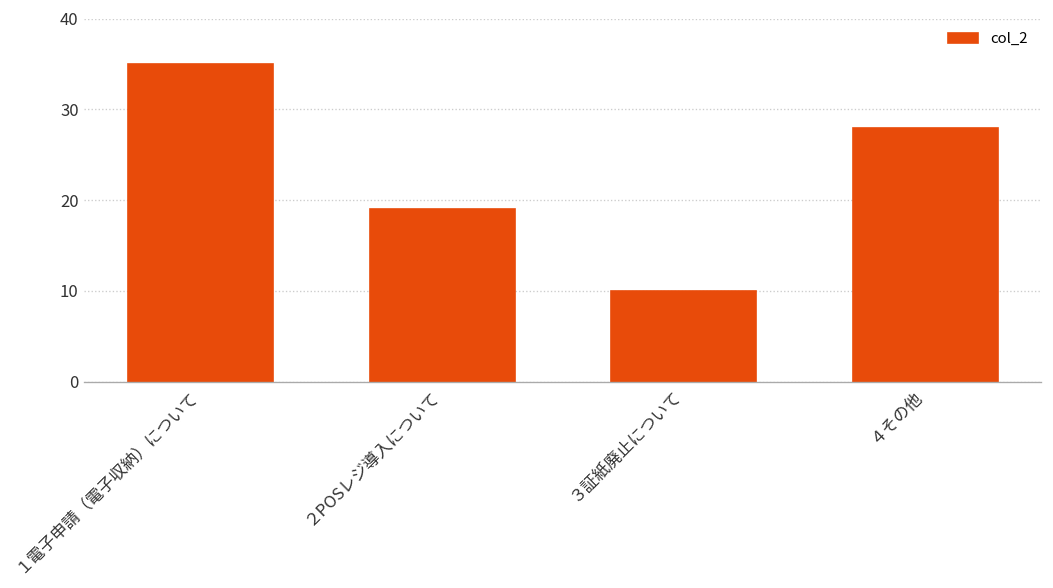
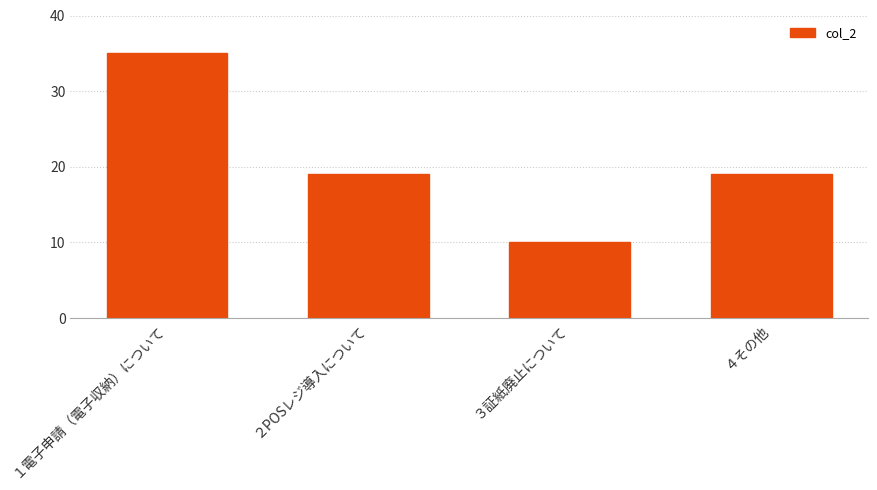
４その他: 28 -> 19
